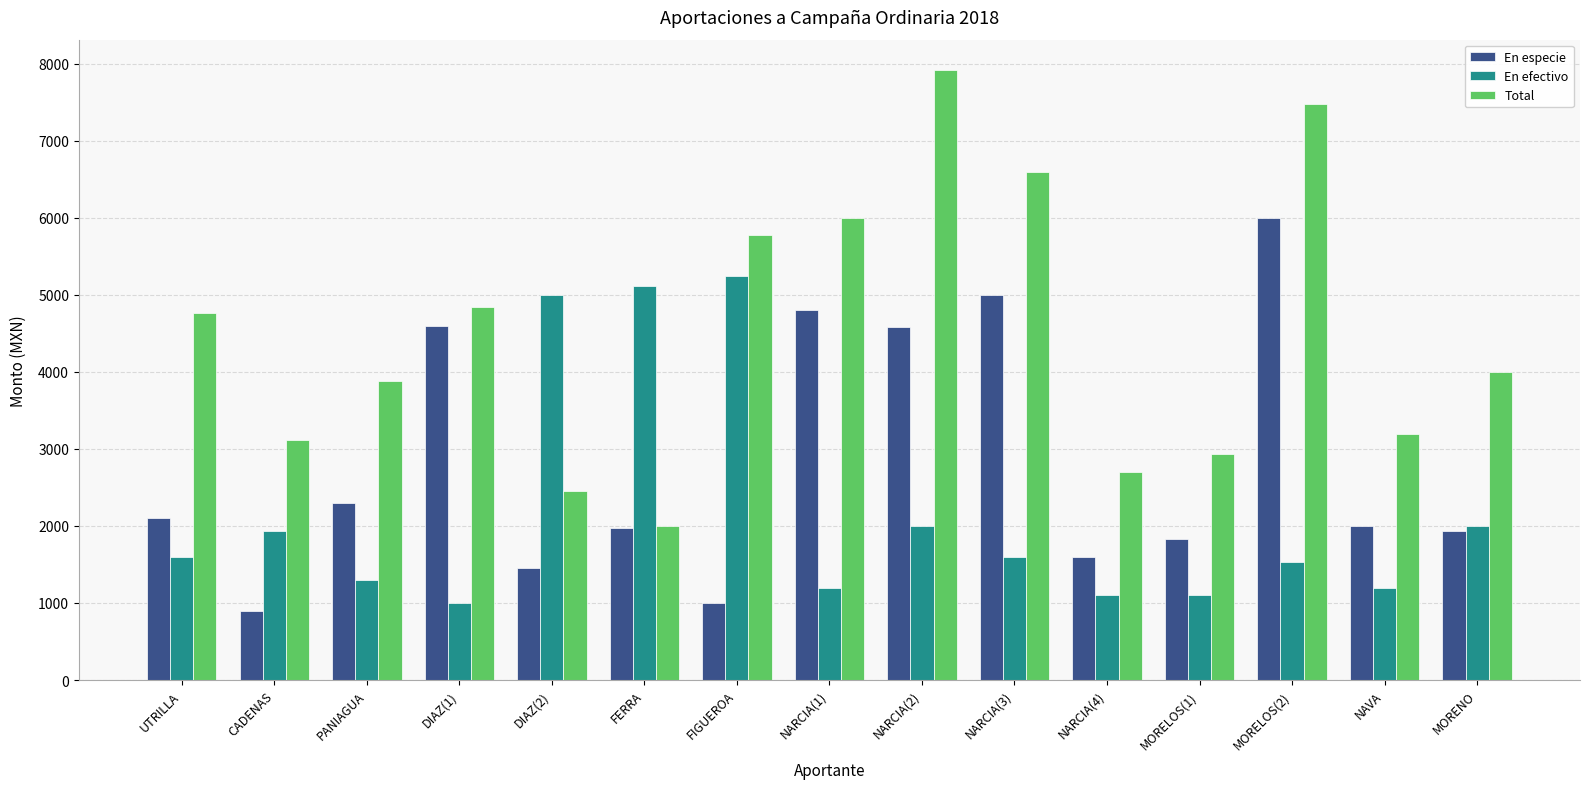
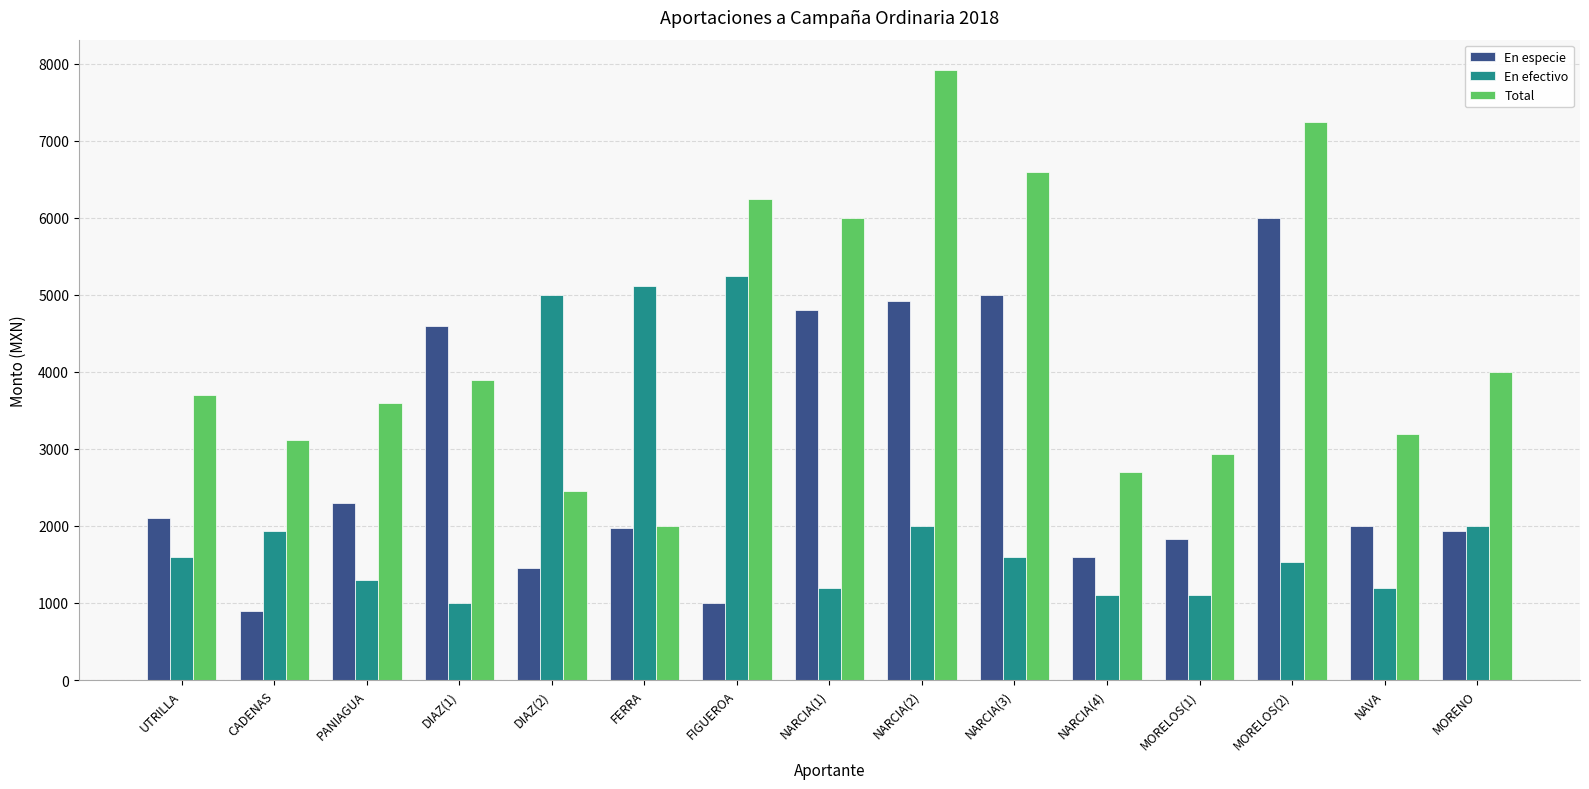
Total, UTRILLA: 4800 -> 3700
Total, PANIAGUA: 3900 -> 3600
Total, DIAZ(1): 4800 -> 3900
Total, FIGUEROA: 5800 -> 6200
En especie, NARCIA(2): 4600 -> 4900
Total, MORELOS(2): 7500 -> 7200
